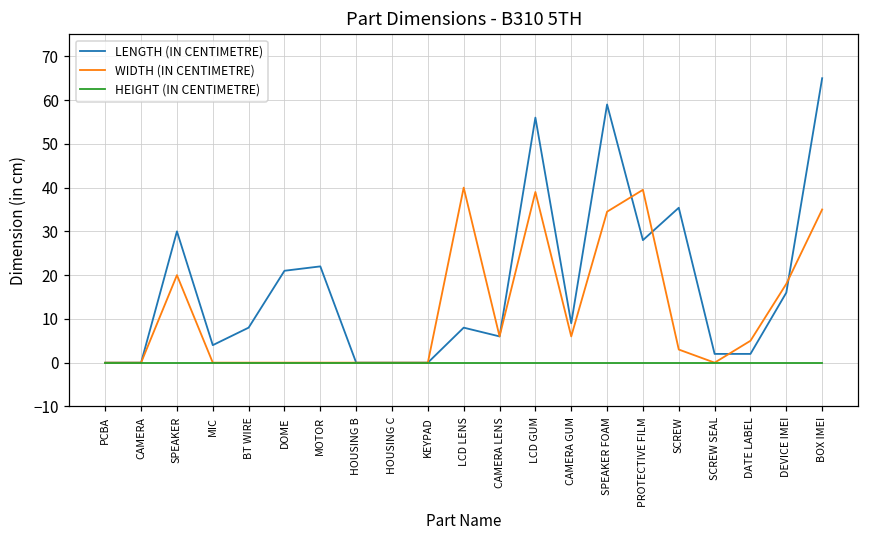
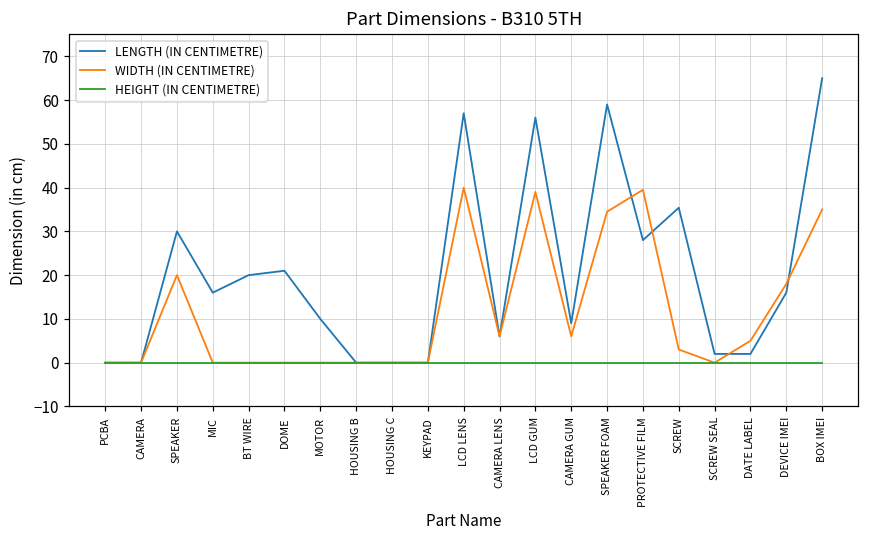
LENGTH (IN CENTIMETRE), MIC: 4 -> 16
LENGTH (IN CENTIMETRE), BT WIRE: 8 -> 20
LENGTH (IN CENTIMETRE), MOTOR: 22 -> 10
LENGTH (IN CENTIMETRE), LCD LENS: 8 -> 57
